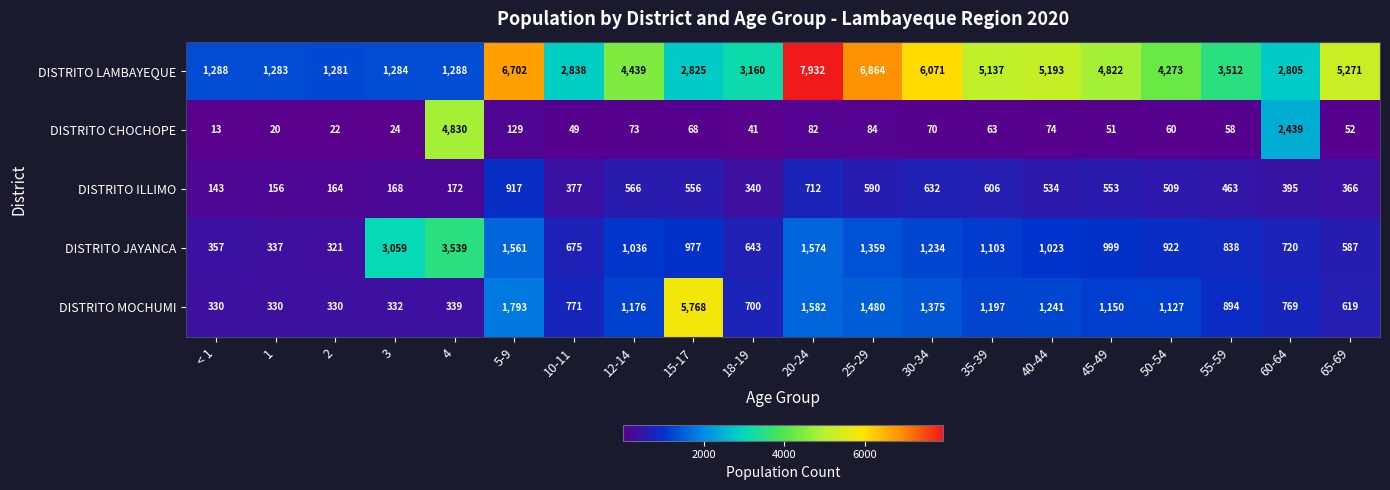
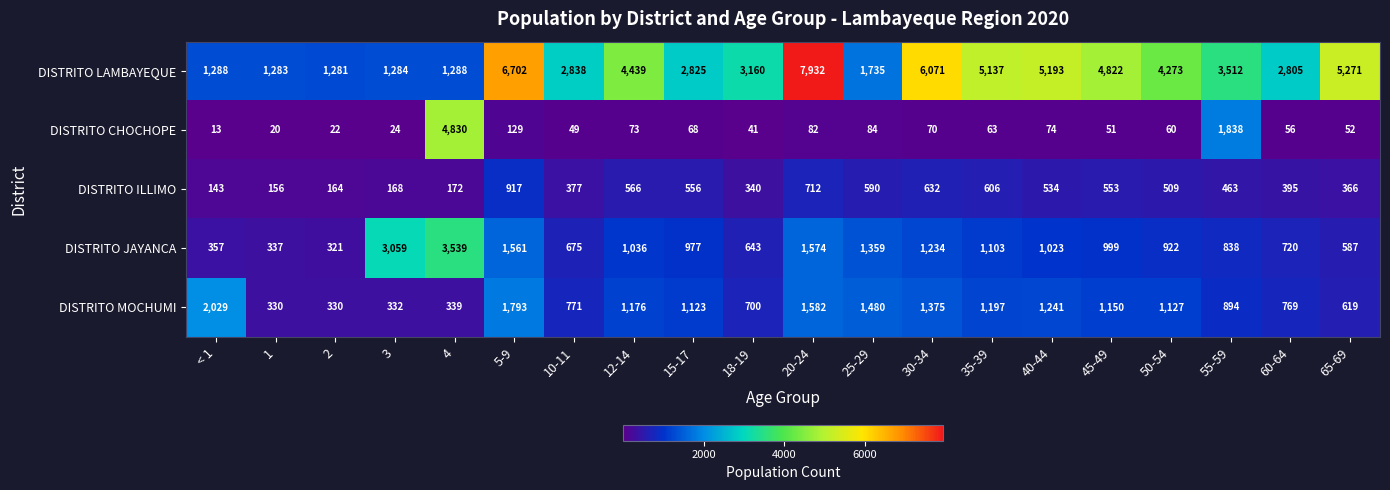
DISTRITO LAMBAYEQUE, 25-29: 6,864 -> 1,735
DISTRITO CHOCHOPE, 55-59: 58 -> 1,838
DISTRITO CHOCHOPE, 60-64: 2,439 -> 56
DISTRITO MOCHUMI, < 1: 330 -> 2,029
DISTRITO MOCHUMI, 15-17: 5,768 -> 1,123
